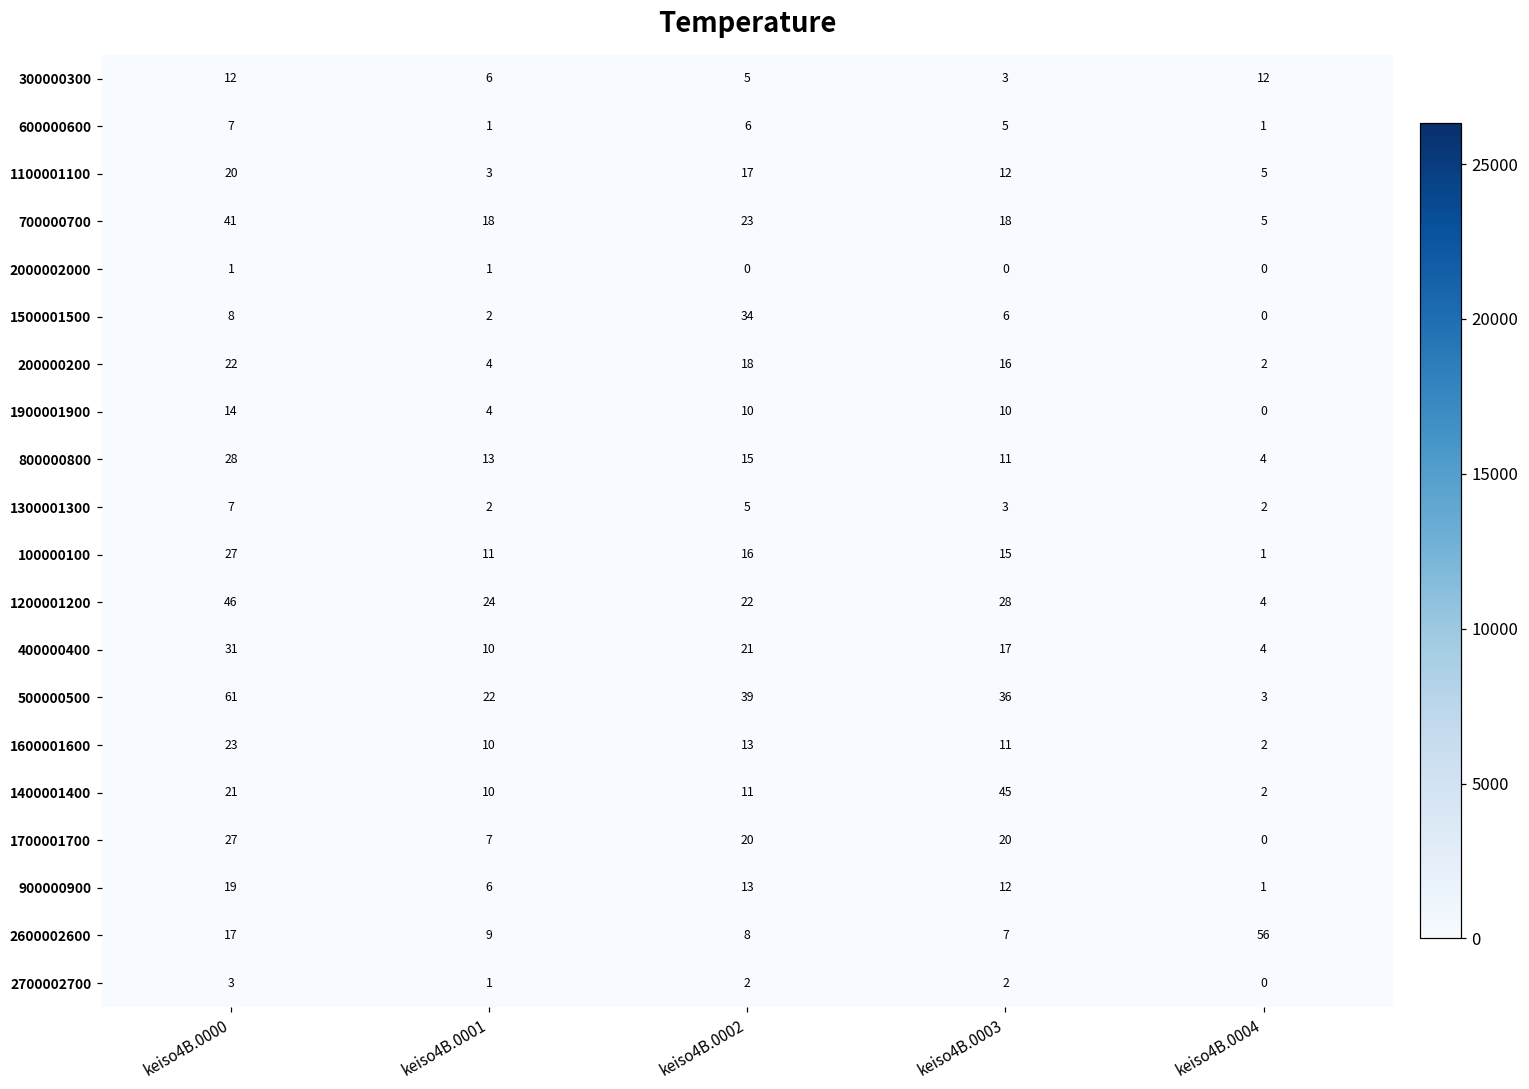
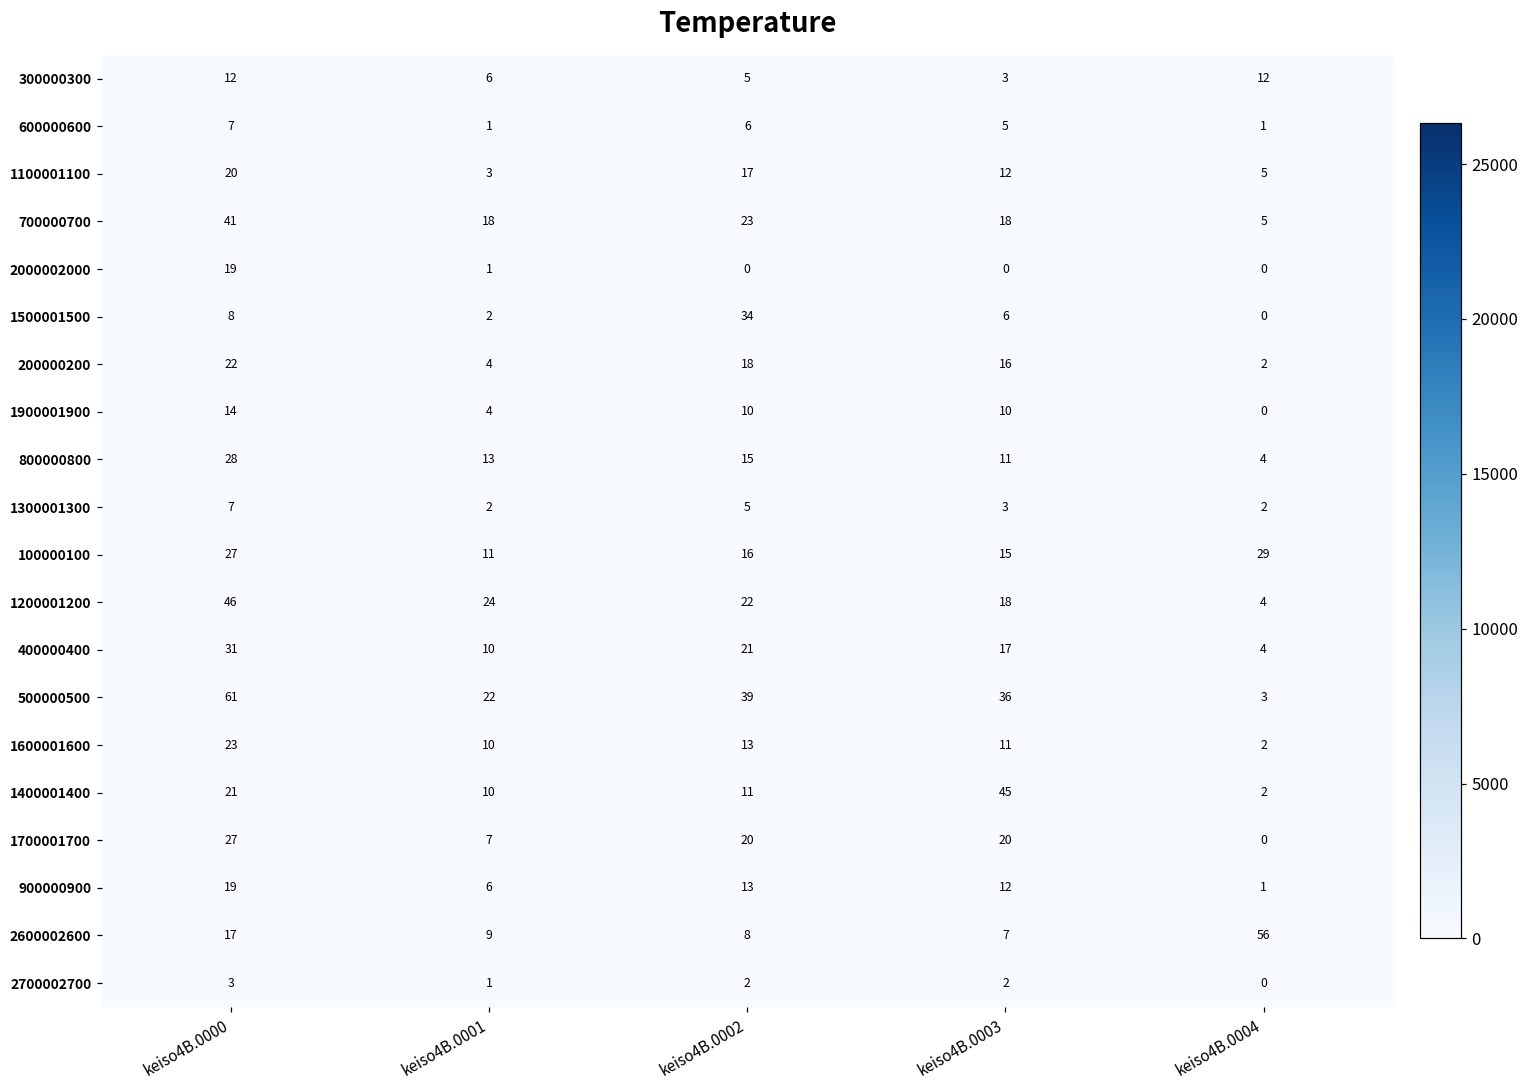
2000002000, keiso4B.0000: 1 -> 19
100000100, keiso4B.0004: 1 -> 29
1200001200, keiso4B.0003: 28 -> 18
